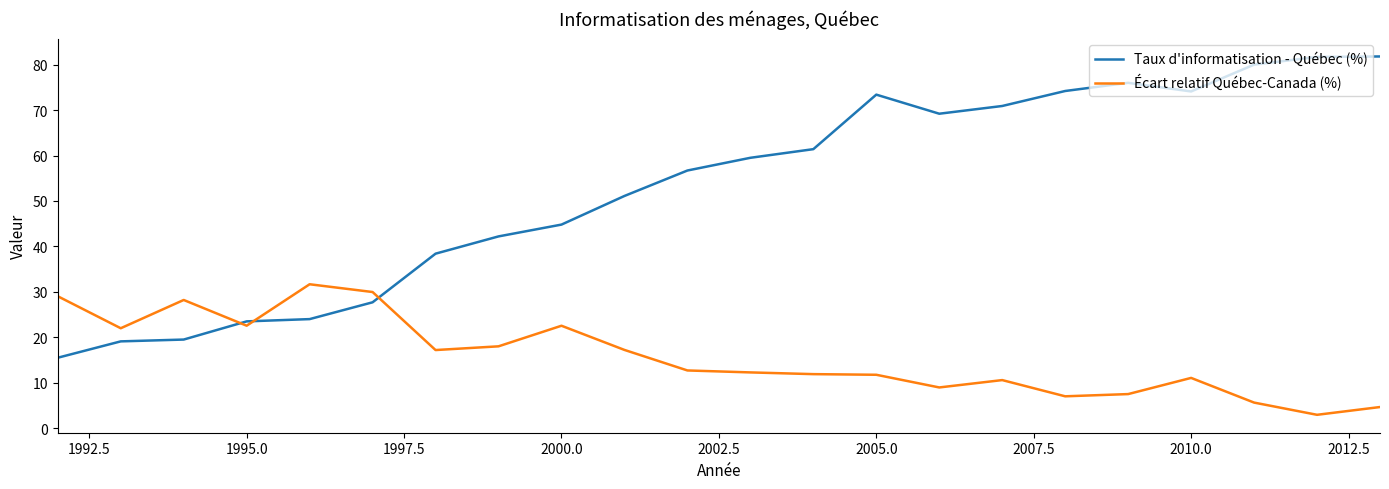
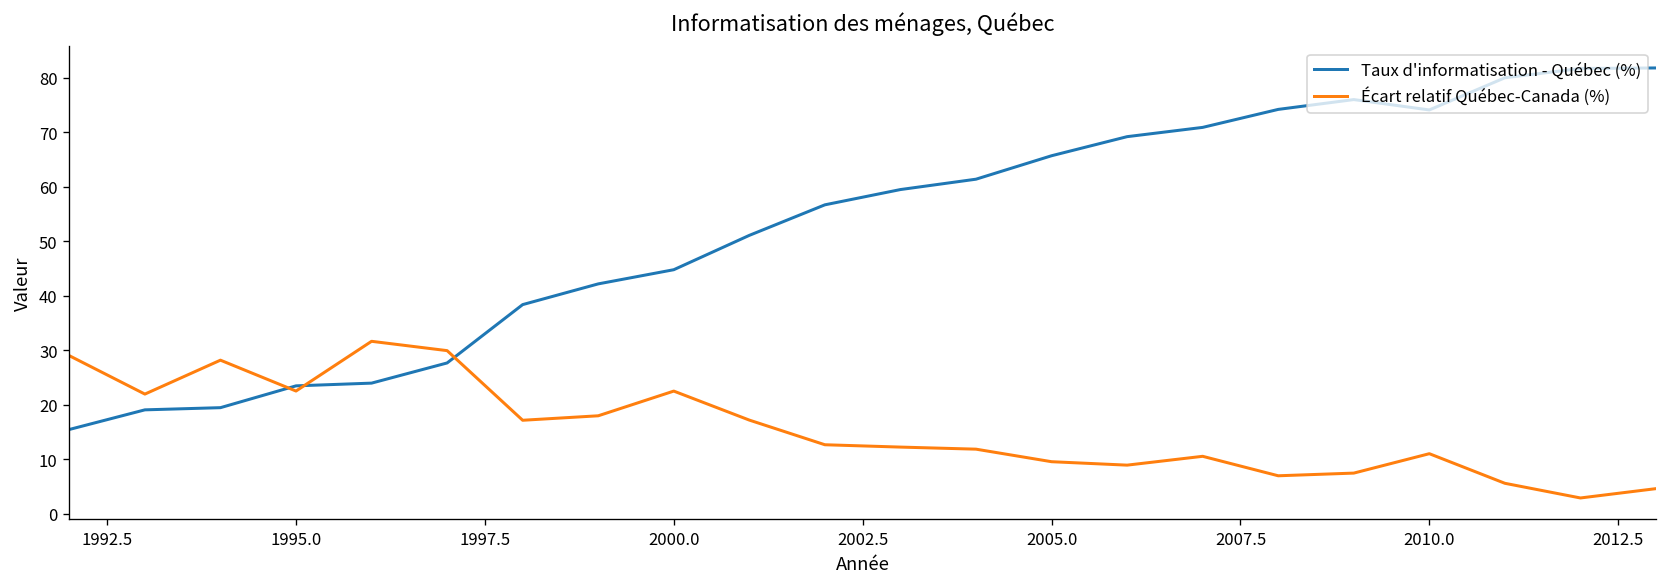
Taux d'informatisation - Québec (%), 2005.0: 73 -> 66
Écart relatif Québec-Canada (%), 2005.0: 12 -> 10
